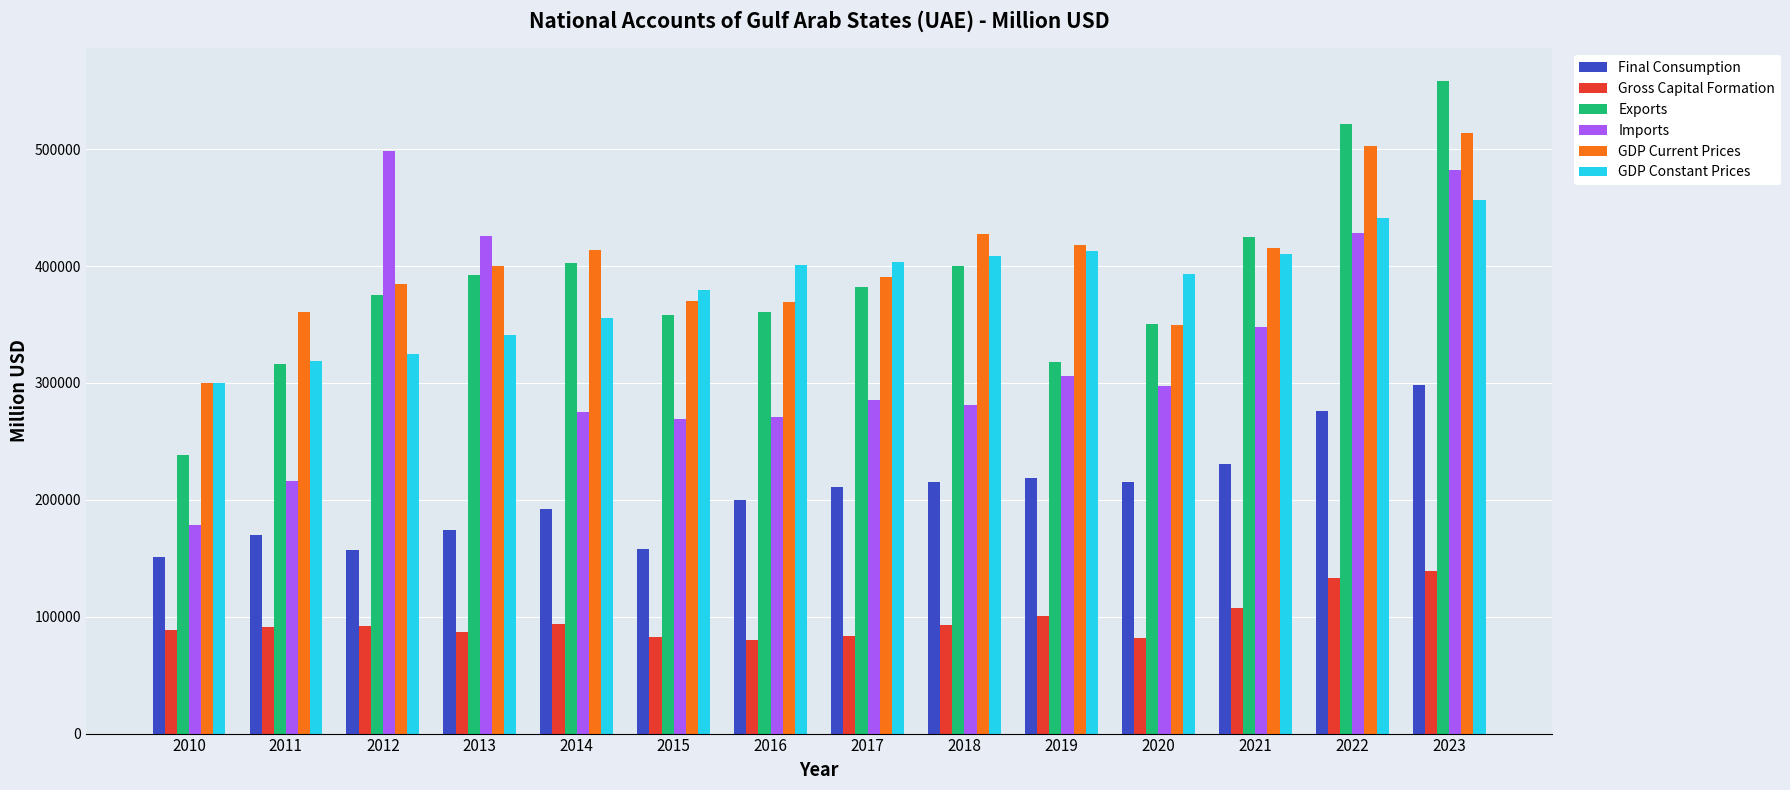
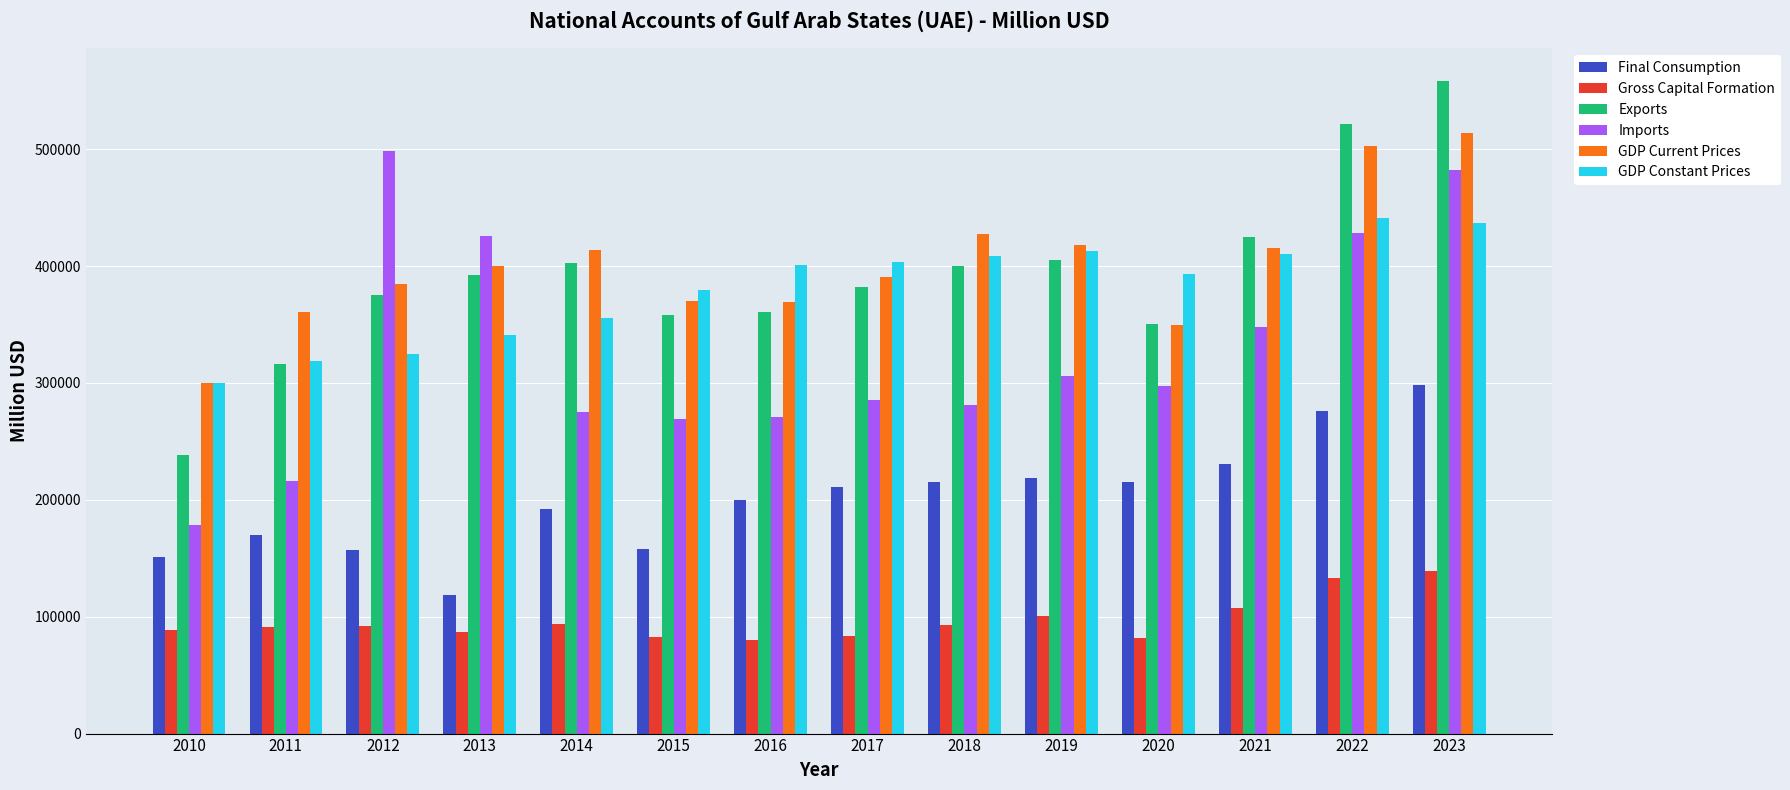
Final Consumption, 2013: 174000 -> 119000
Exports, 2019: 318000 -> 405000
GDP Constant Prices, 2023: 457000 -> 437000
